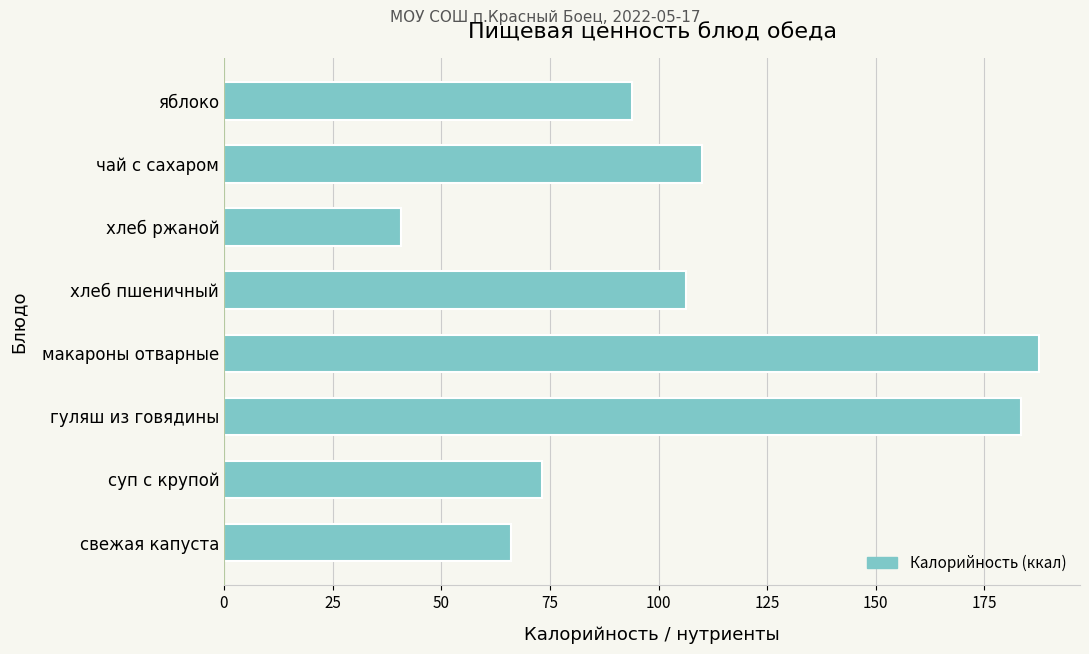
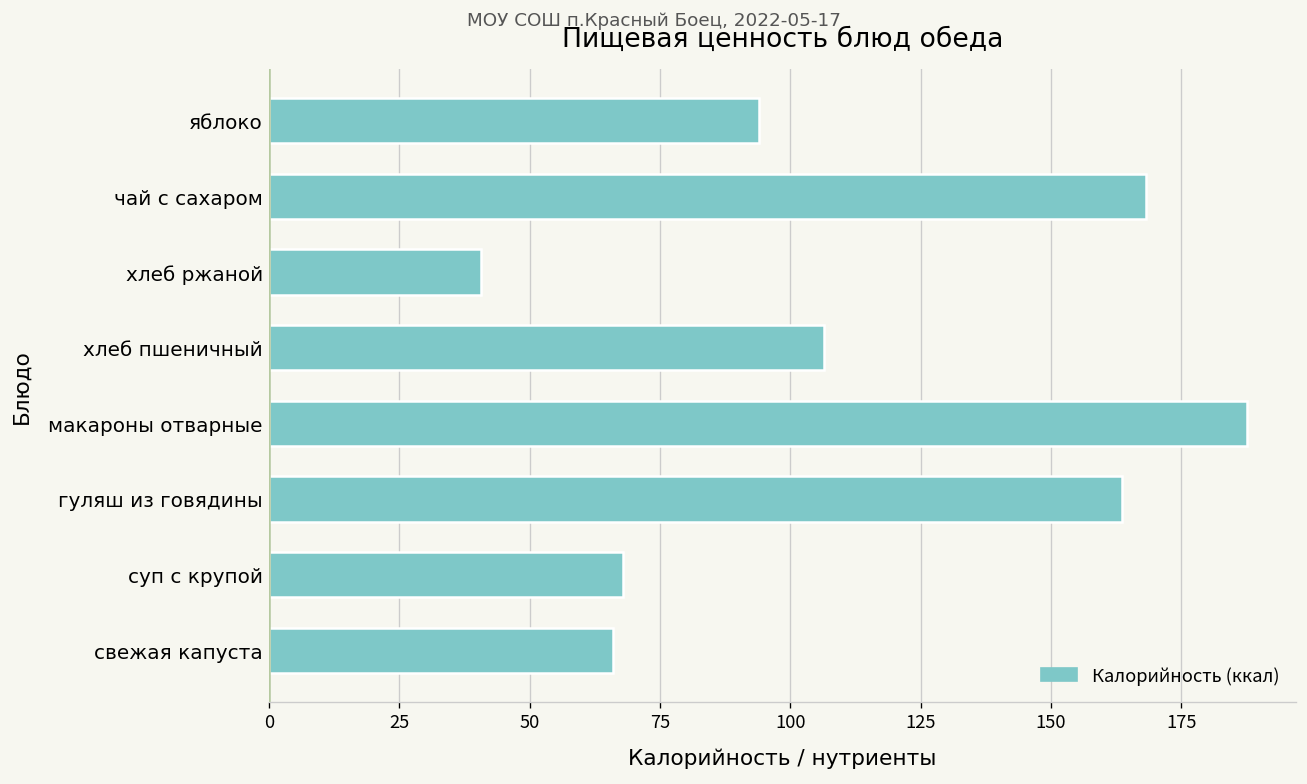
чай с сахаром: 110 -> 168
гуляш из говядины: 183 -> 164
суп с крупой: 73 -> 68
